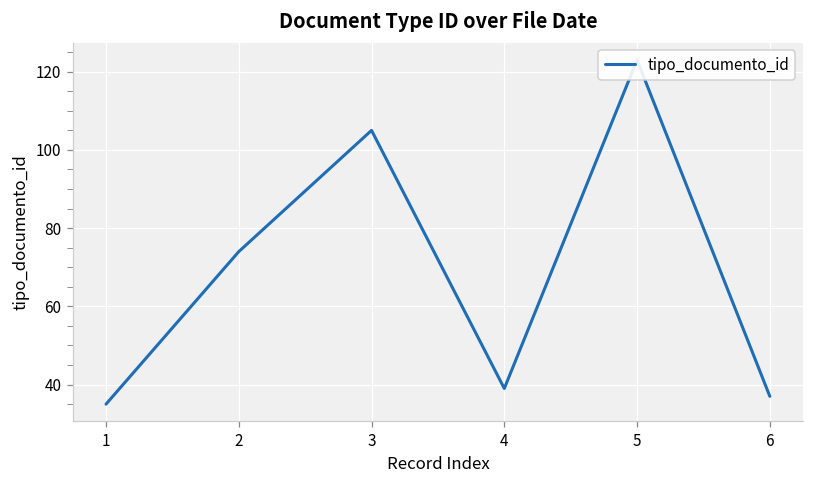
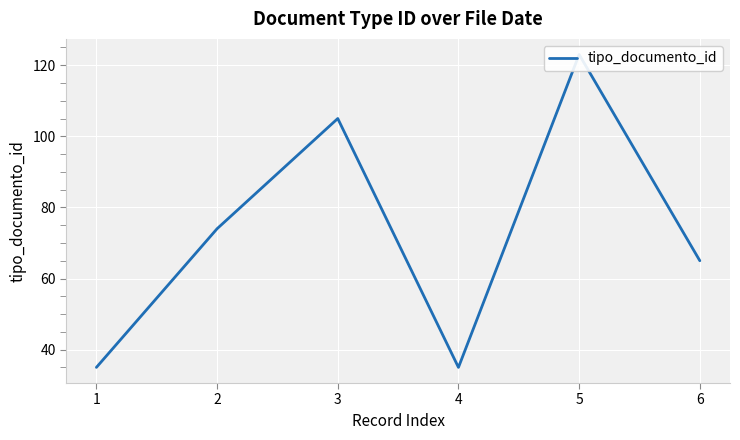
4: 39 -> 35
6: 37 -> 65
